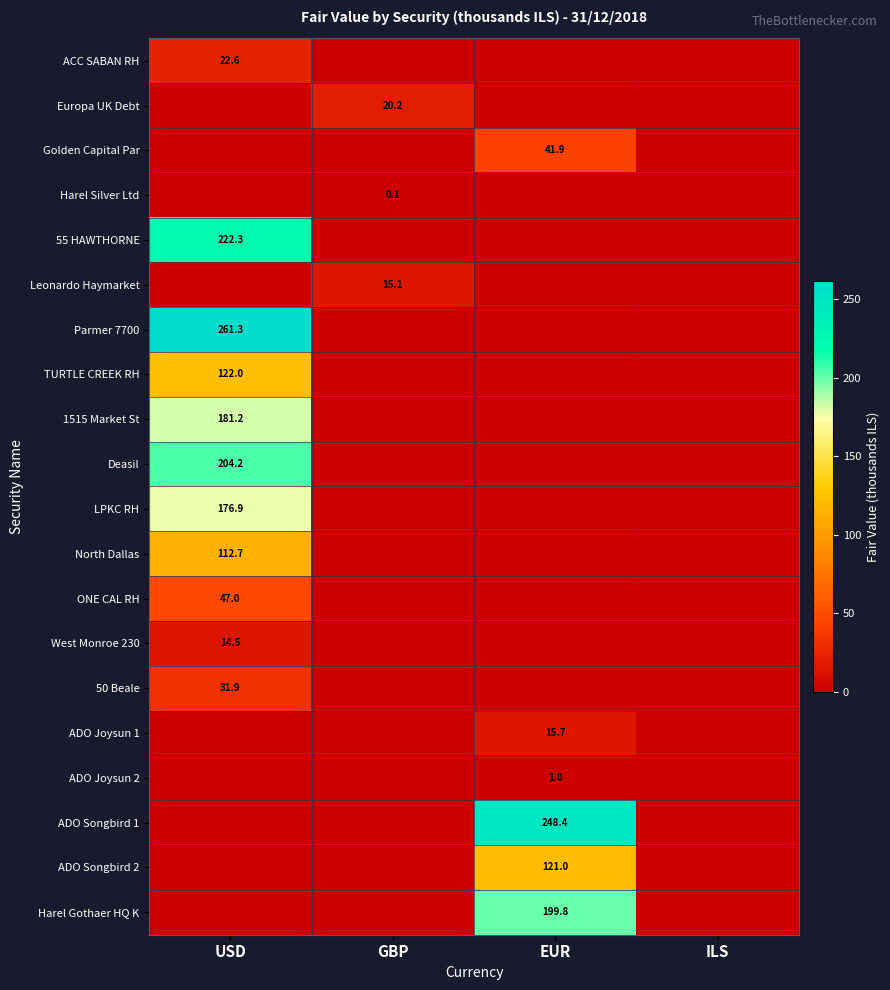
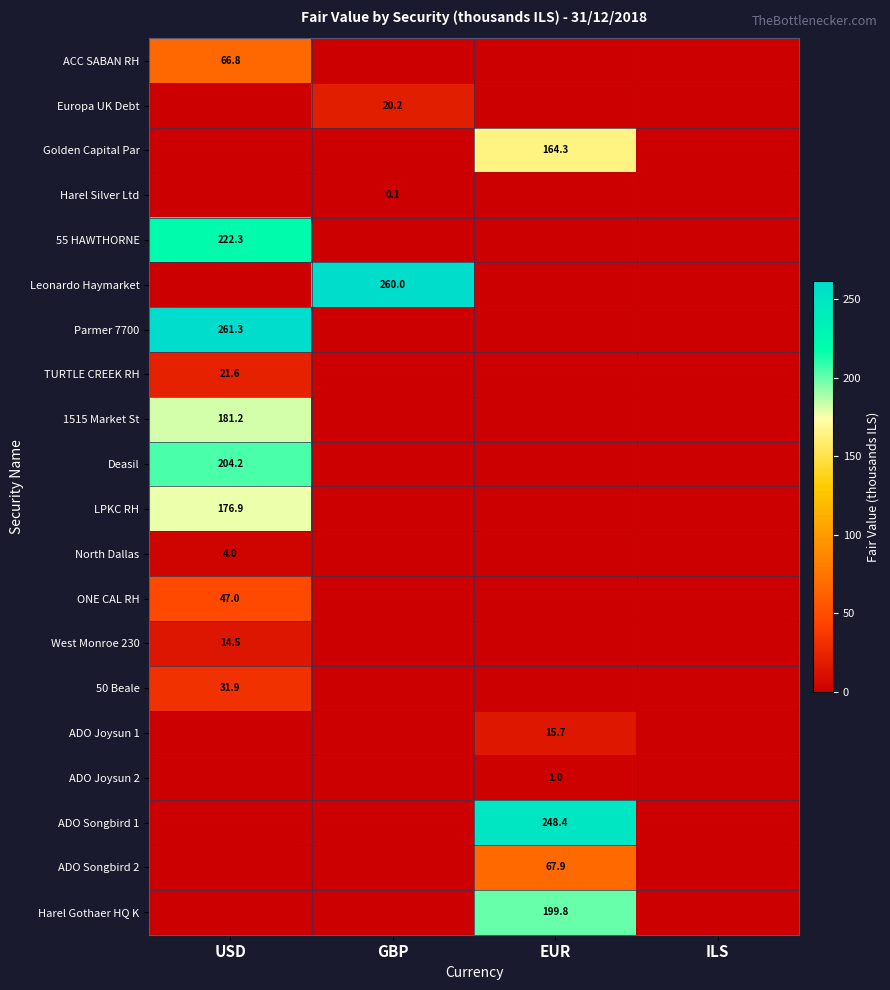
ACC SABAN RH, USD: 22.6 -> 66.8
Golden Capital Par, EUR: 41.9 -> 164.3
Leonardo Haymarket, GBP: 15.1 -> 260.0
TURTLE CREEK RH, USD: 122.0 -> 21.6
North Dallas, USD: 112.7 -> 4.0
ADO Songbird 2, EUR: 121.0 -> 67.9
